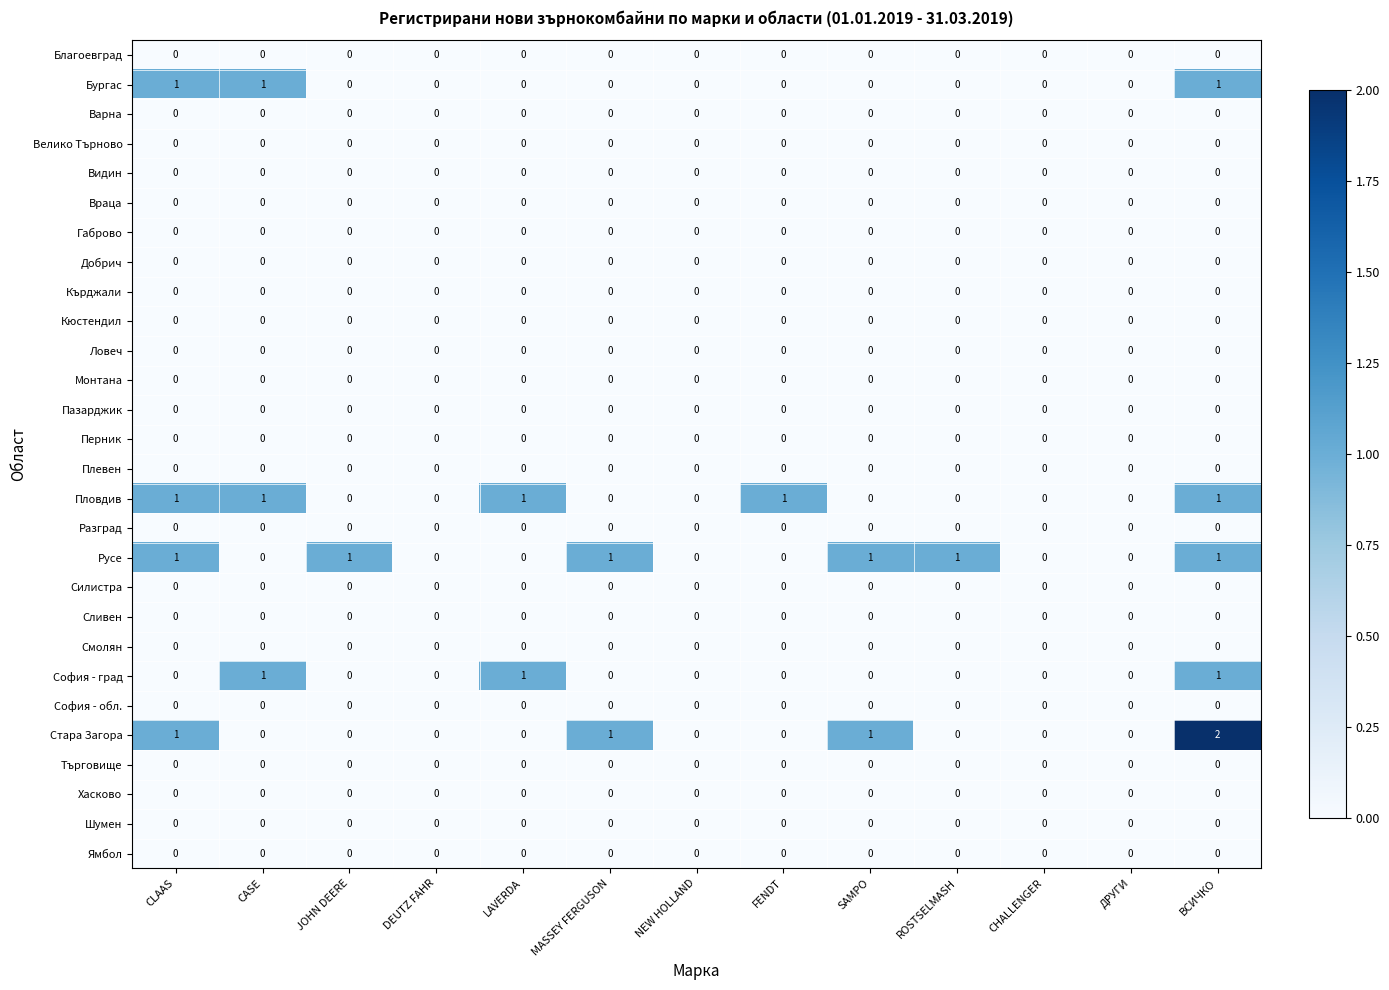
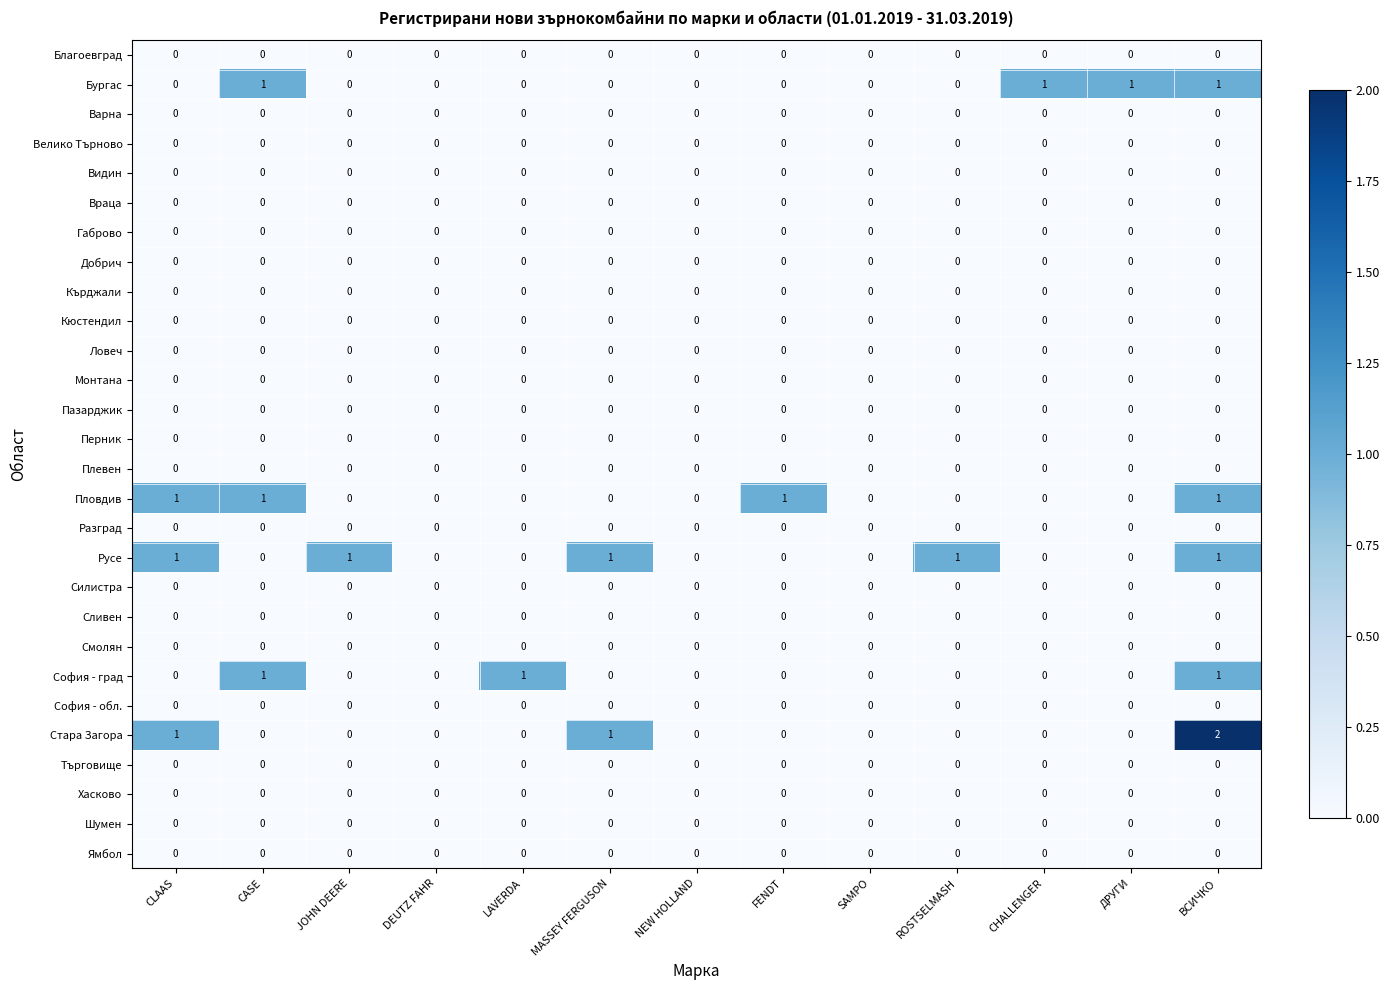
Бургас, CLAAS: 1 -> 0
Бургас, CHALLENGER: 0 -> 1
Бургас, ДРУГИ: 0 -> 1
Пловдив, LAVERDA: 1 -> 0
Русе, SAMPO: 1 -> 0
Стара Загора, SAMPO: 1 -> 0
